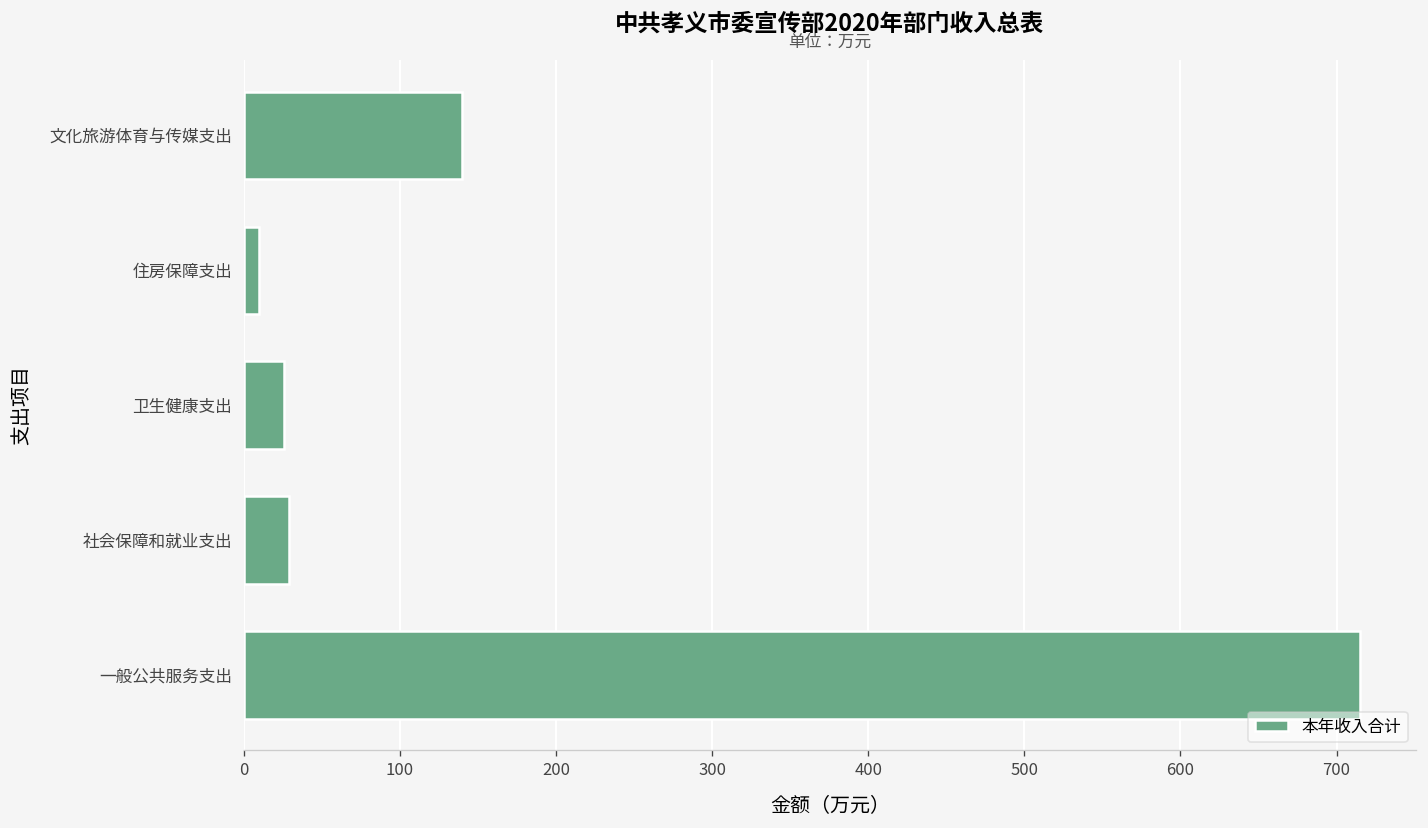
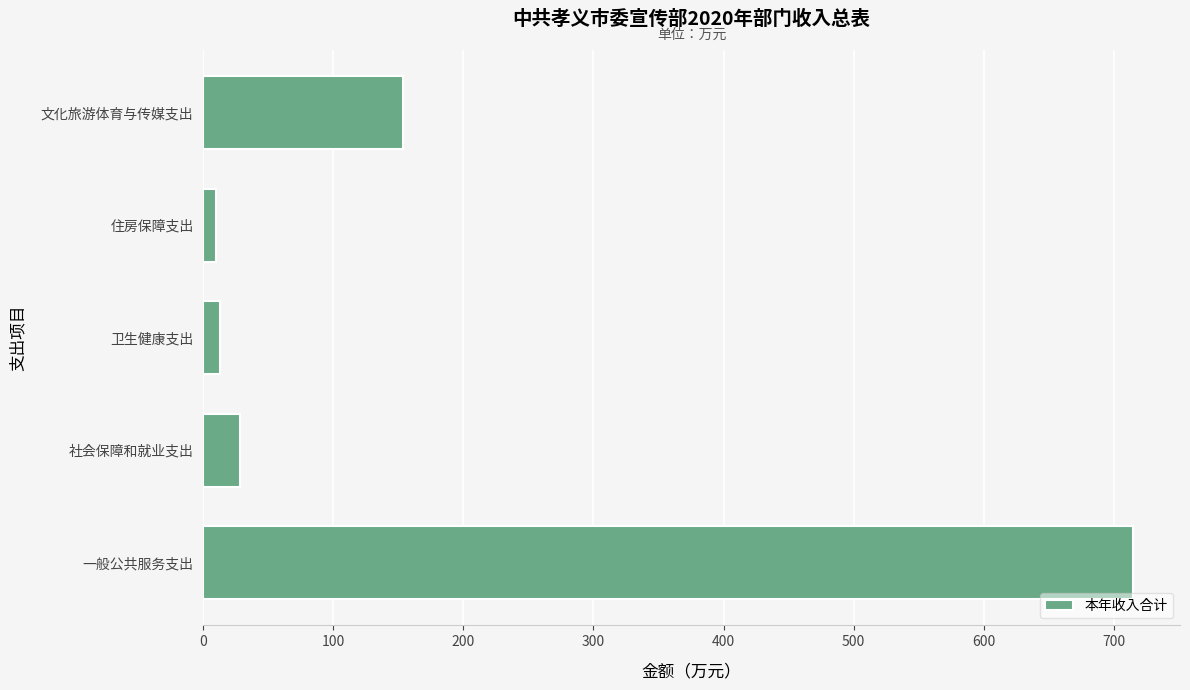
文化旅游体育与传媒支出: 140 -> 154
卫生健康支出: 26 -> 13
